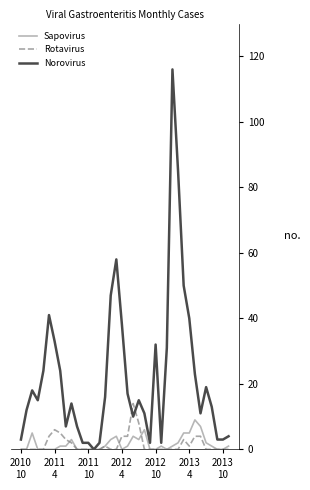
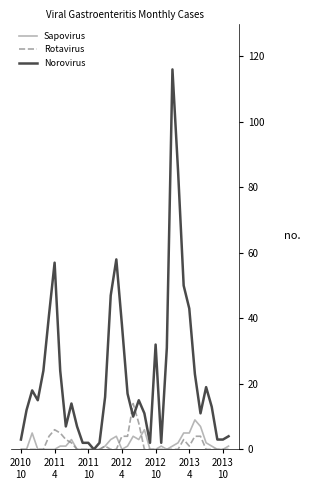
Norovirus, 2011 4: 33 -> 57
Norovirus, 2013 4: 40 -> 43
